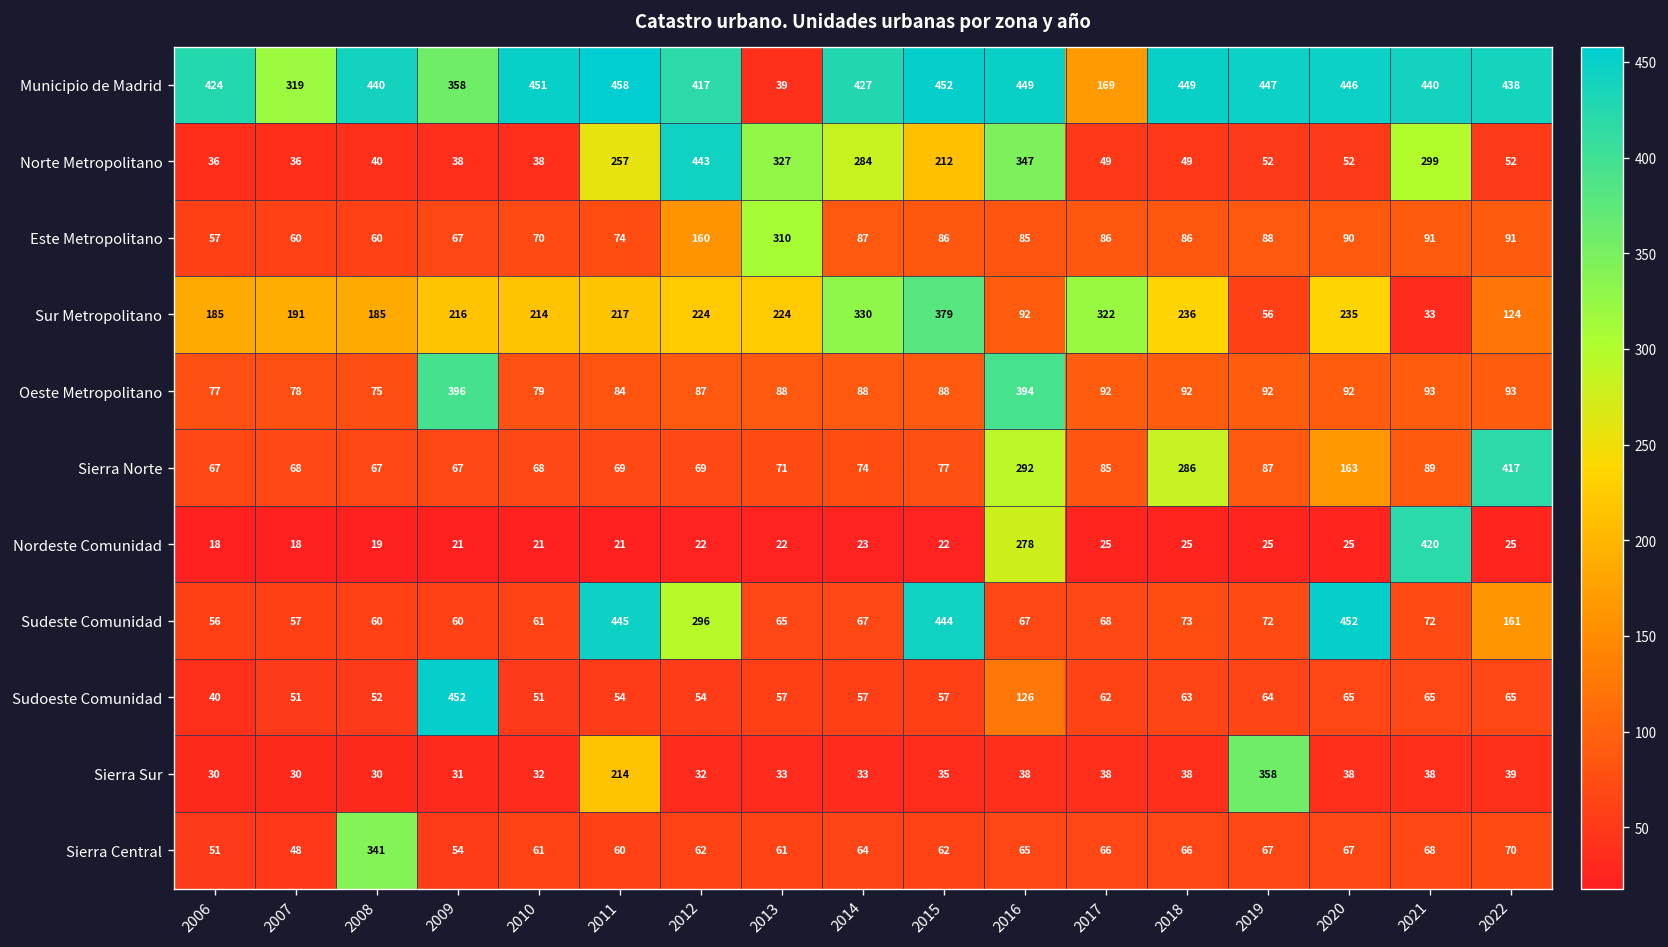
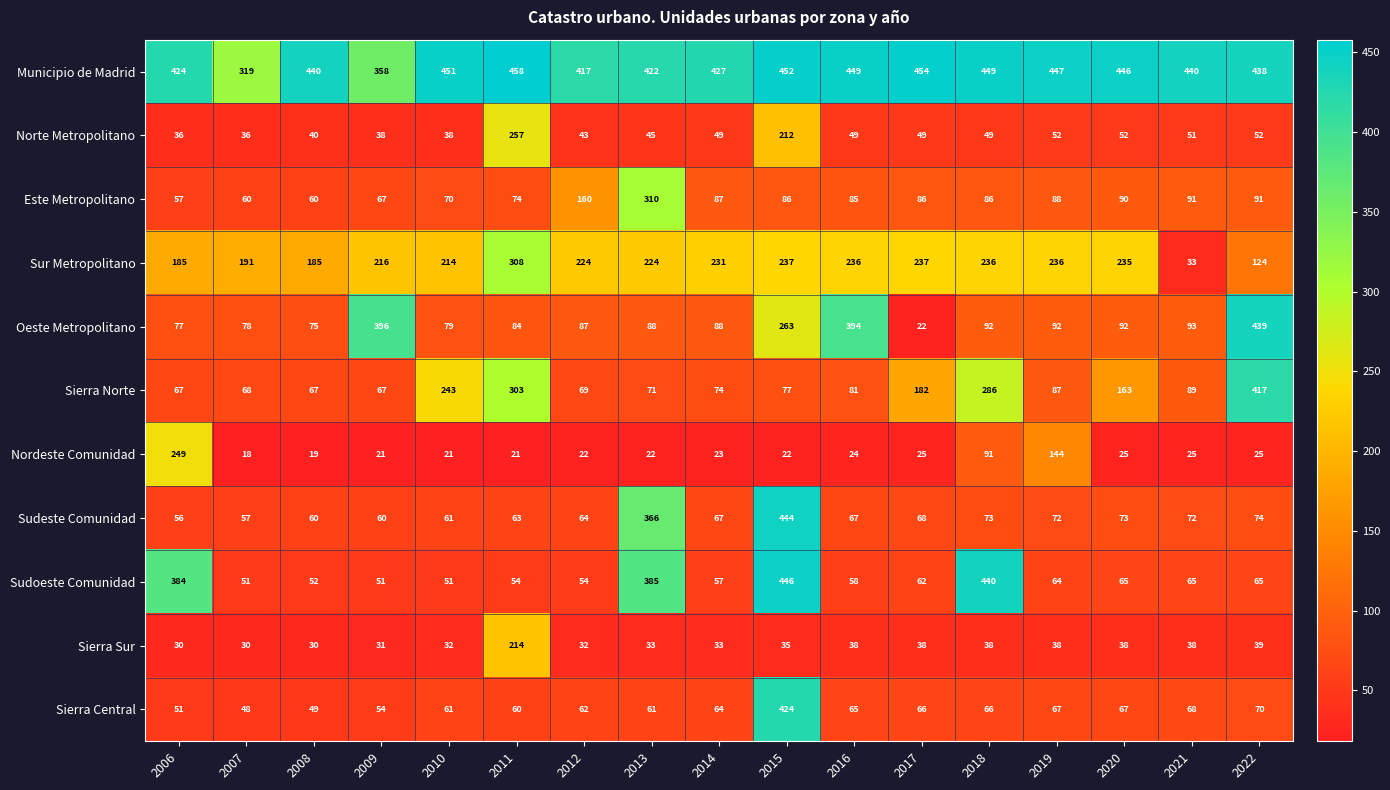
Municipio de Madrid, 2013: 39 -> 422
Municipio de Madrid, 2017: 169 -> 454
Norte Metropolitano, 2012: 443 -> 43
Norte Metropolitano, 2013: 327 -> 45
Norte Metropolitano, 2014: 284 -> 49
Norte Metropolitano, 2016: 347 -> 49
Norte Metropolitano, 2021: 299 -> 51
Sur Metropolitano, 2011: 217 -> 308
Sur Metropolitano, 2014: 330 -> 231
Sur Metropolitano, 2015: 379 -> 237
Sur Metropolitano, 2016: 92 -> 236
Sur Metropolitano, 2017: 322 -> 237
Sur Metropolitano, 2019: 56 -> 236
Oeste Metropolitano, 2015: 88 -> 263
Oeste Metropolitano, 2017: 92 -> 22
Oeste Metropolitano, 2022: 93 -> 439
Sierra Norte, 2010: 68 -> 243
Sierra Norte, 2011: 69 -> 303
Sierra Norte, 2016: 292 -> 81
Sierra Norte, 2017: 85 -> 182
Nordeste Comunidad, 2006: 18 -> 249
Nordeste Comunidad, 2016: 278 -> 24
Nordeste Comunidad, 2018: 25 -> 91
Nordeste Comunidad, 2019: 25 -> 144
Nordeste Comunidad, 2021: 420 -> 25
Sudeste Comunidad, 2011: 445 -> 63
Sudeste Comunidad, 2012: 296 -> 64
Sudeste Comunidad, 2013: 65 -> 366
Sudeste Comunidad, 2020: 452 -> 73
Sudeste Comunidad, 2022: 161 -> 74
Sudoeste Comunidad, 2006: 40 -> 384
Sudoeste Comunidad, 2009: 452 -> 51
Sudoeste Comunidad, 2013: 57 -> 385
Sudoeste Comunidad, 2015: 57 -> 446
Sudoeste Comunidad, 2016: 126 -> 58
Sudoeste Comunidad, 2018: 63 -> 440
Sierra Sur, 2019: 358 -> 38
Sierra Central, 2008: 341 -> 49
Sierra Central, 2015: 62 -> 424
